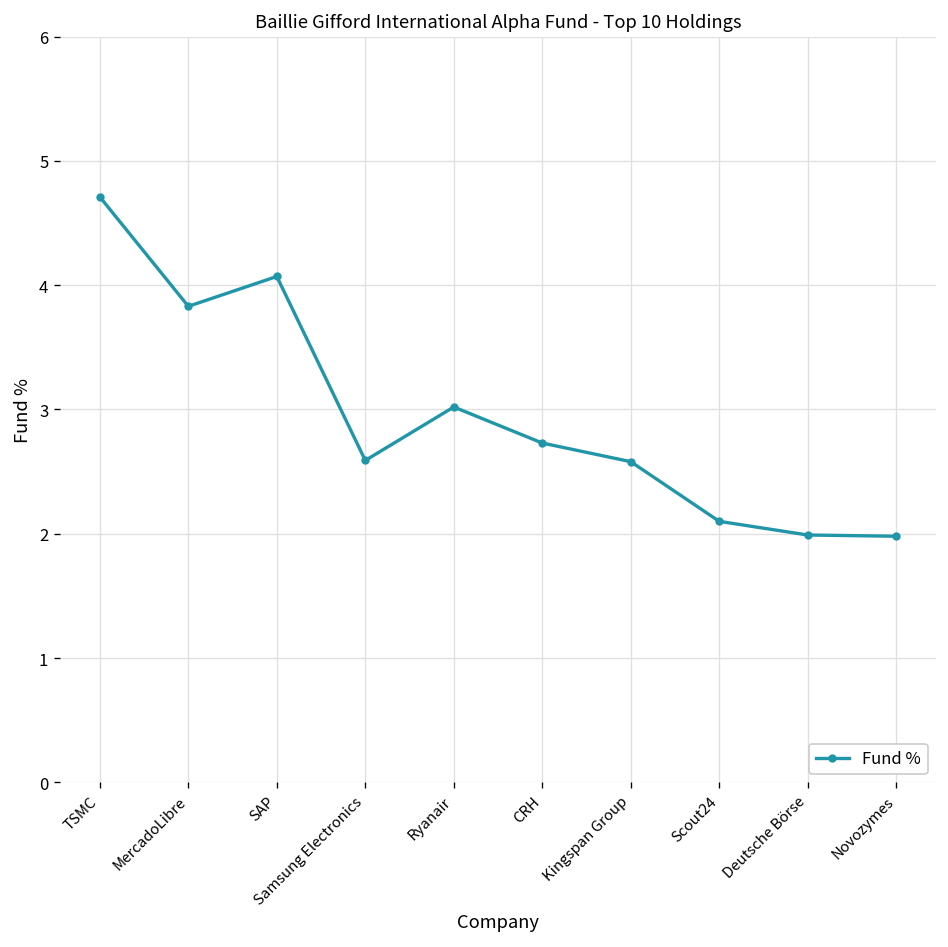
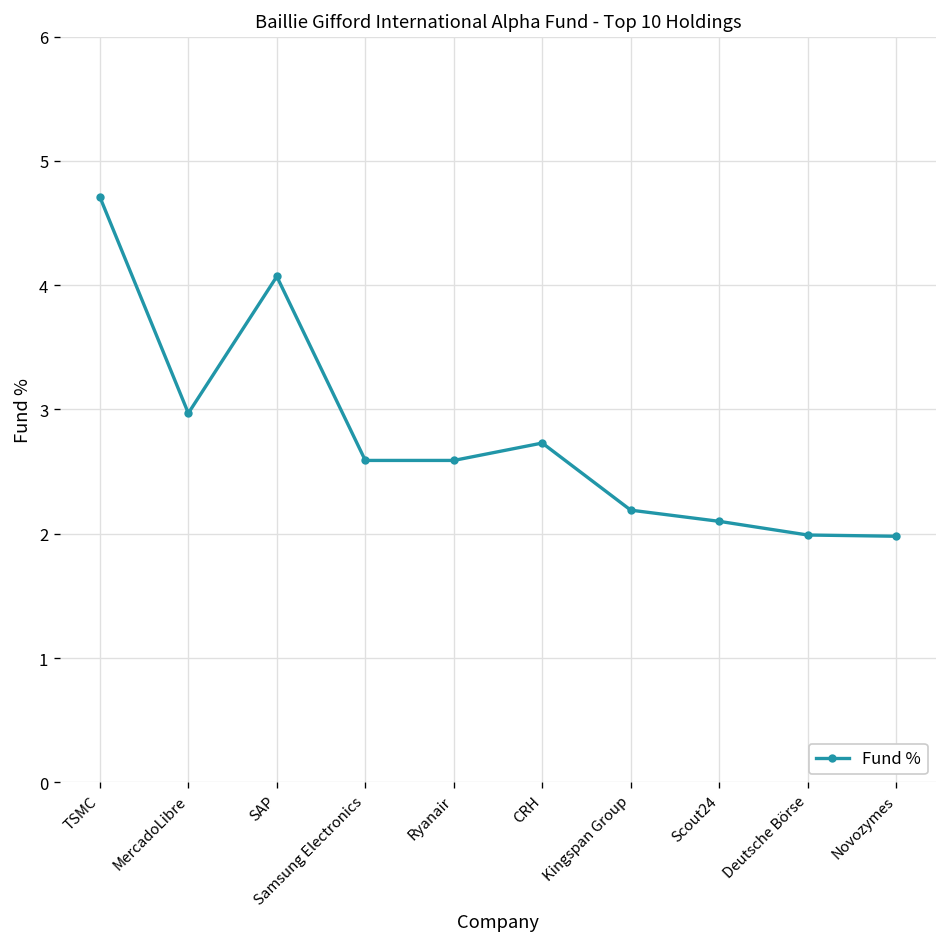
MercadoLibre: 3.83 -> 2.97
Ryanair: 3.02 -> 2.59
Kingspan Group: 2.58 -> 2.19
